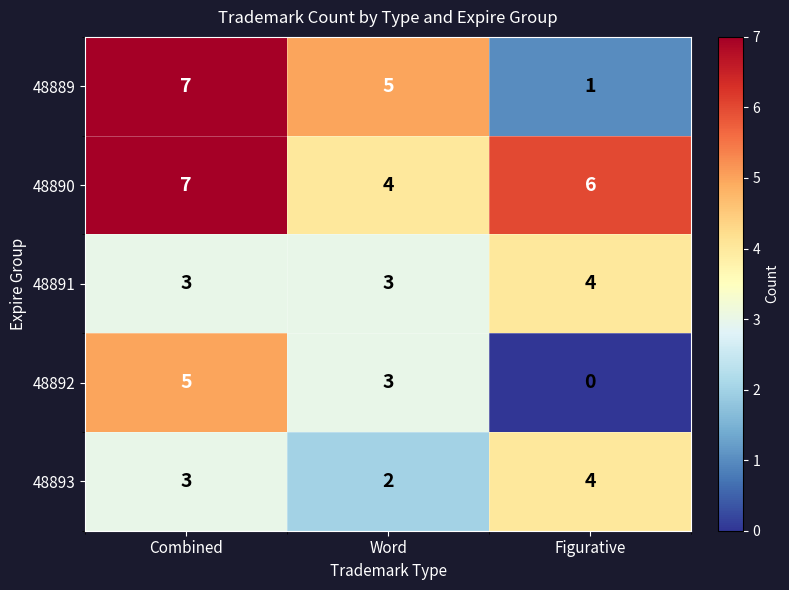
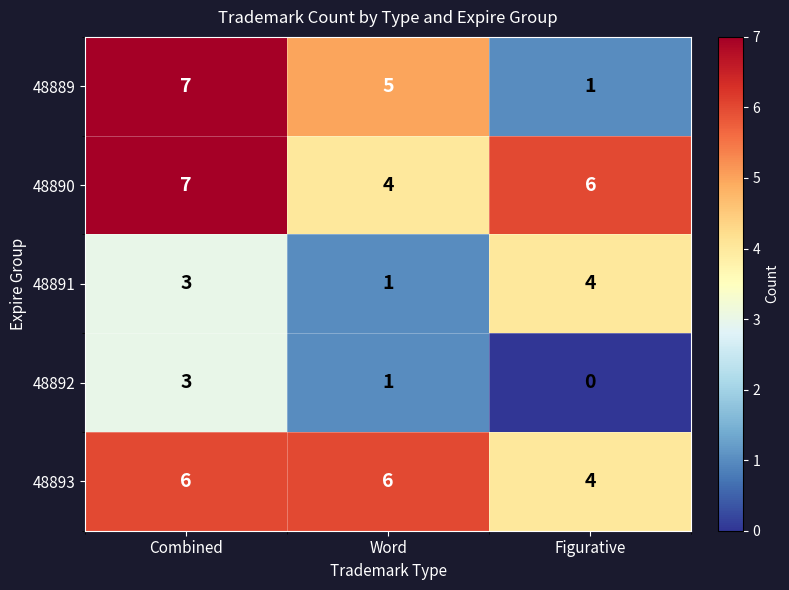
48891, Word: 3 -> 1
48892, Combined: 5 -> 3
48892, Word: 3 -> 1
48893, Combined: 3 -> 6
48893, Word: 2 -> 6
